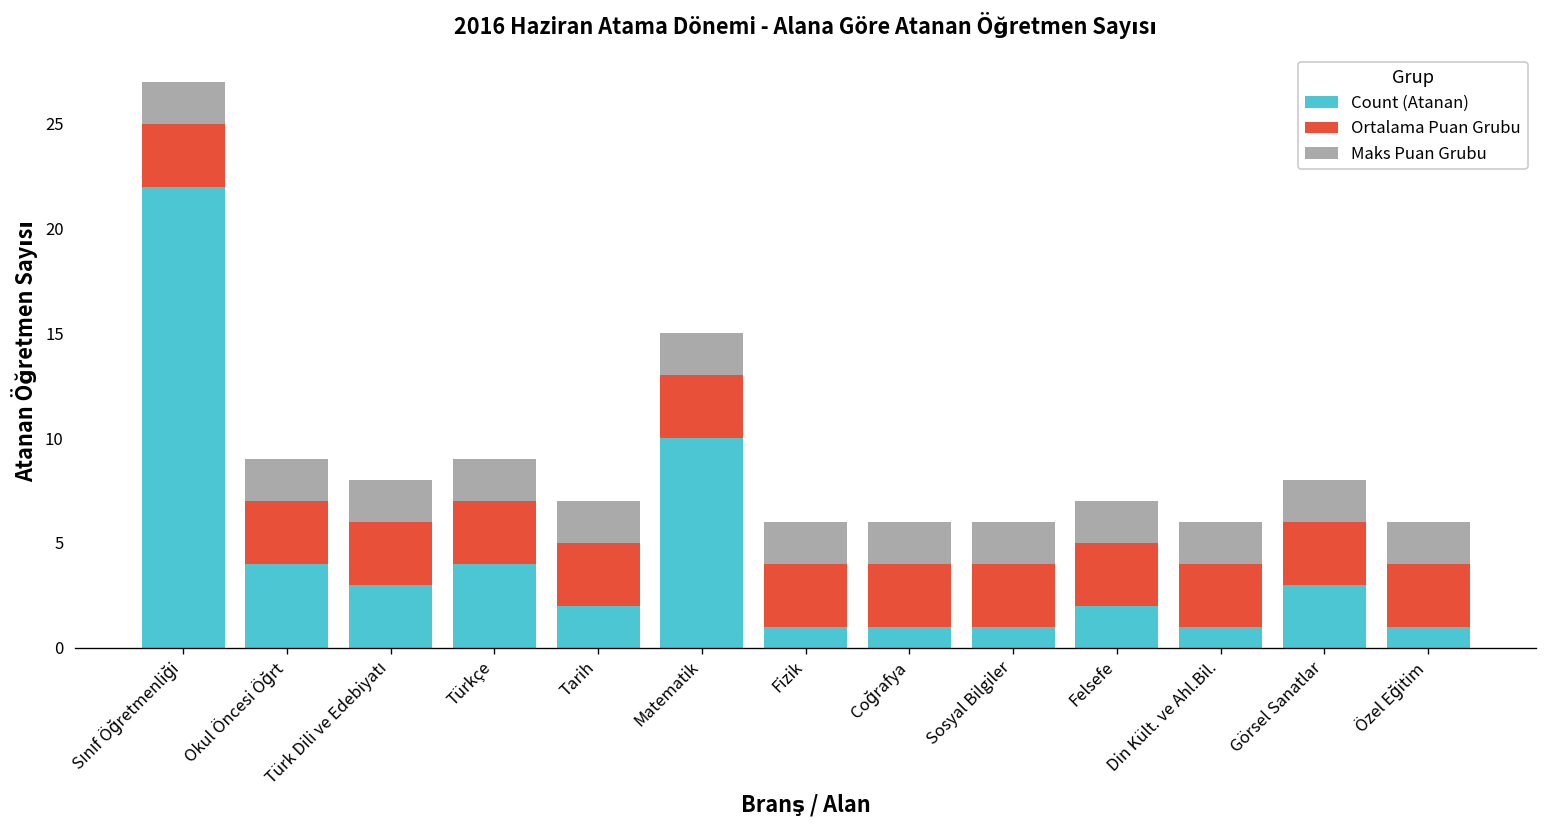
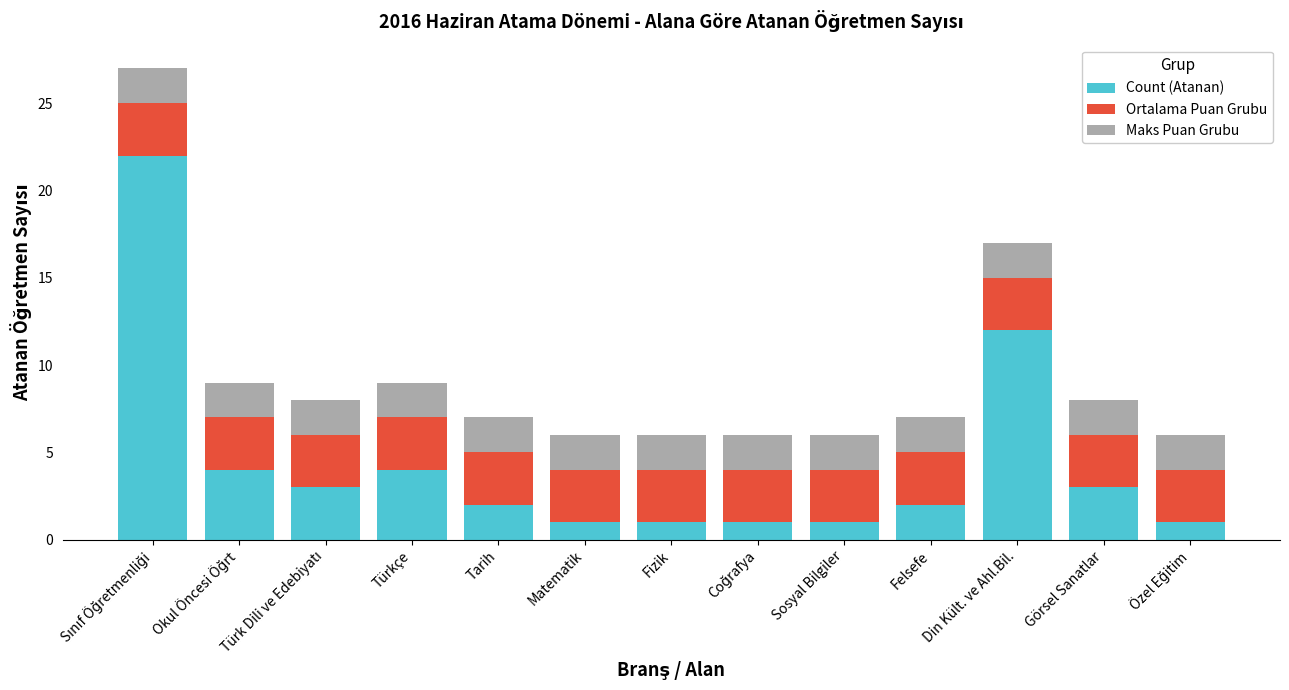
Count (Atanan), Matematik: 10 -> 1
Count (Atanan), Din Kült. ve Ahl.Bil.: 1 -> 12
